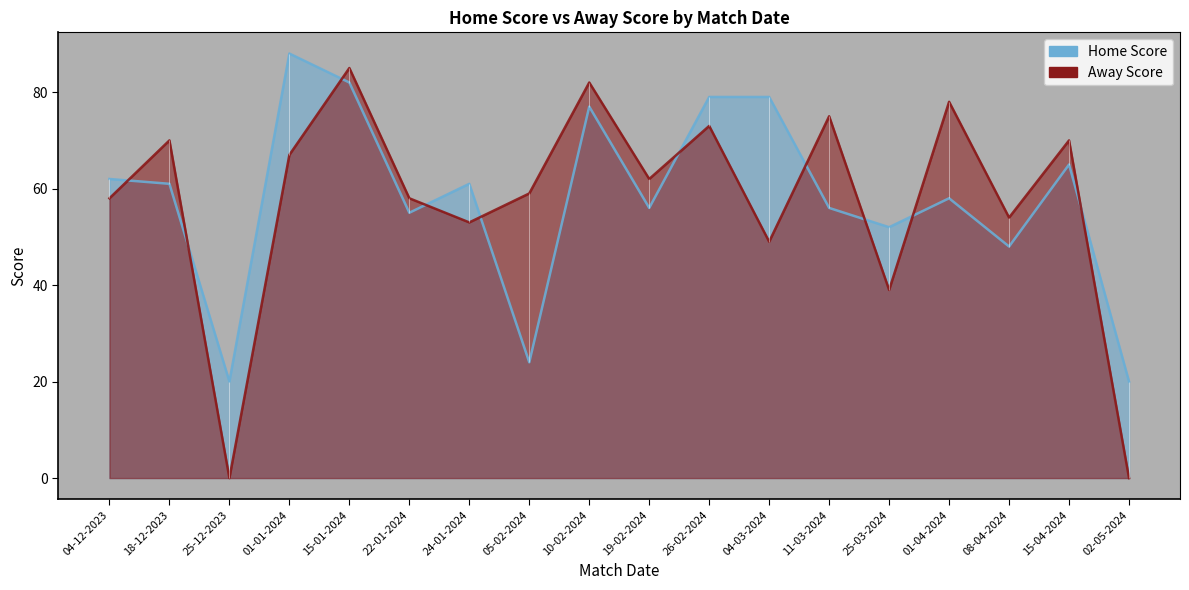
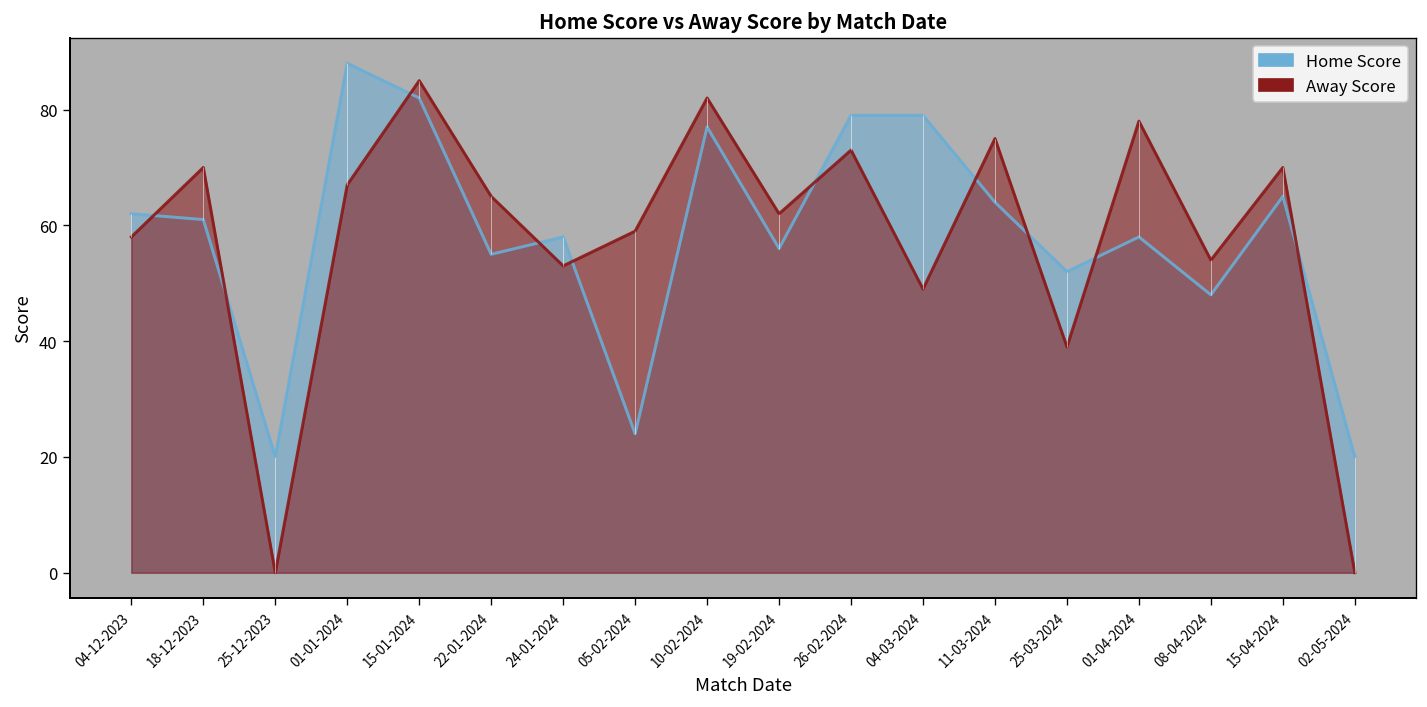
Away Score, 22-01-2024: 58 -> 65
Home Score, 24-01-2024: 61 -> 58
Home Score, 11-03-2024: 56 -> 64
